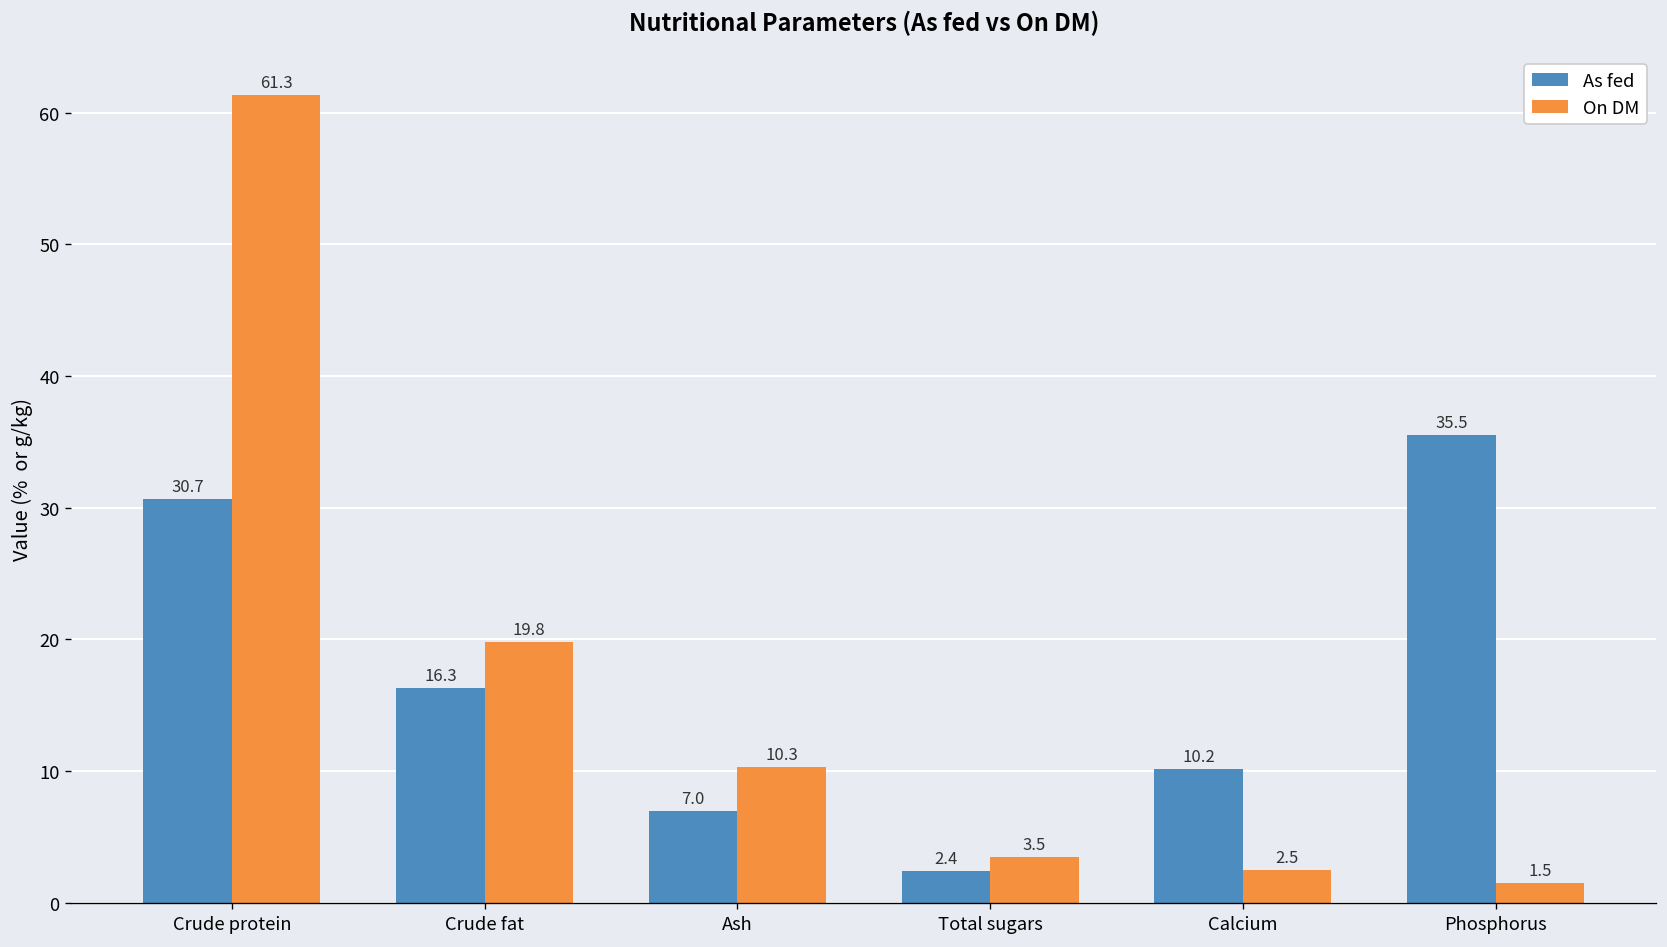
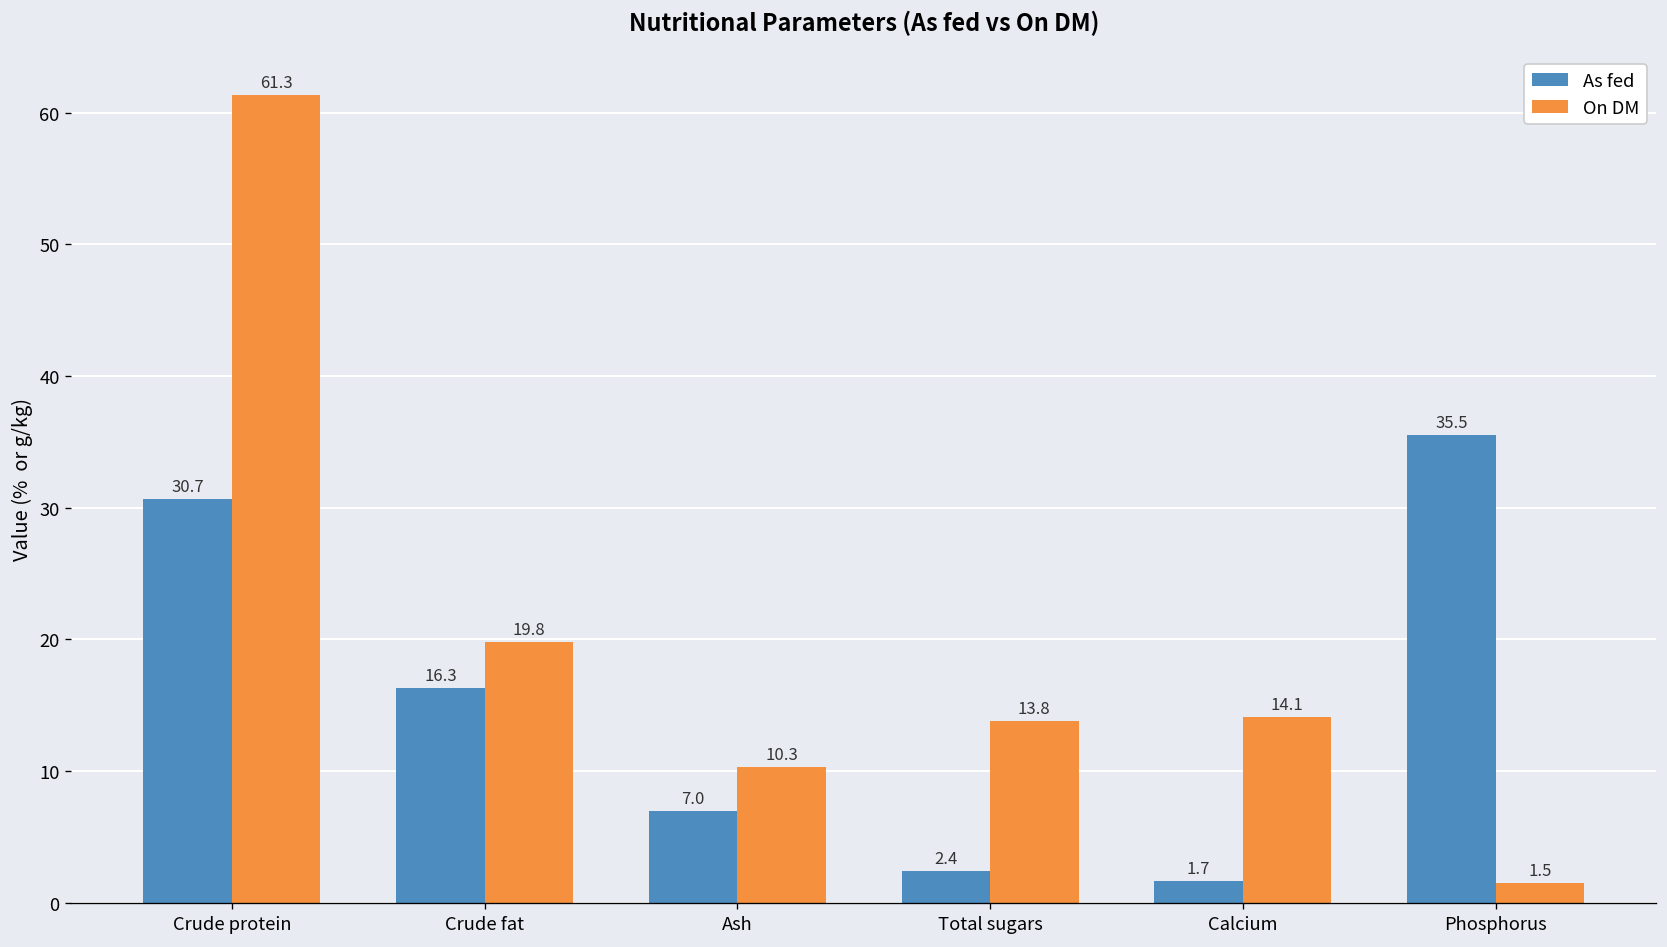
On DM, Total sugars: 3.5 -> 13.8
As fed, Calcium: 10.2 -> 1.7
On DM, Calcium: 2.5 -> 14.1
